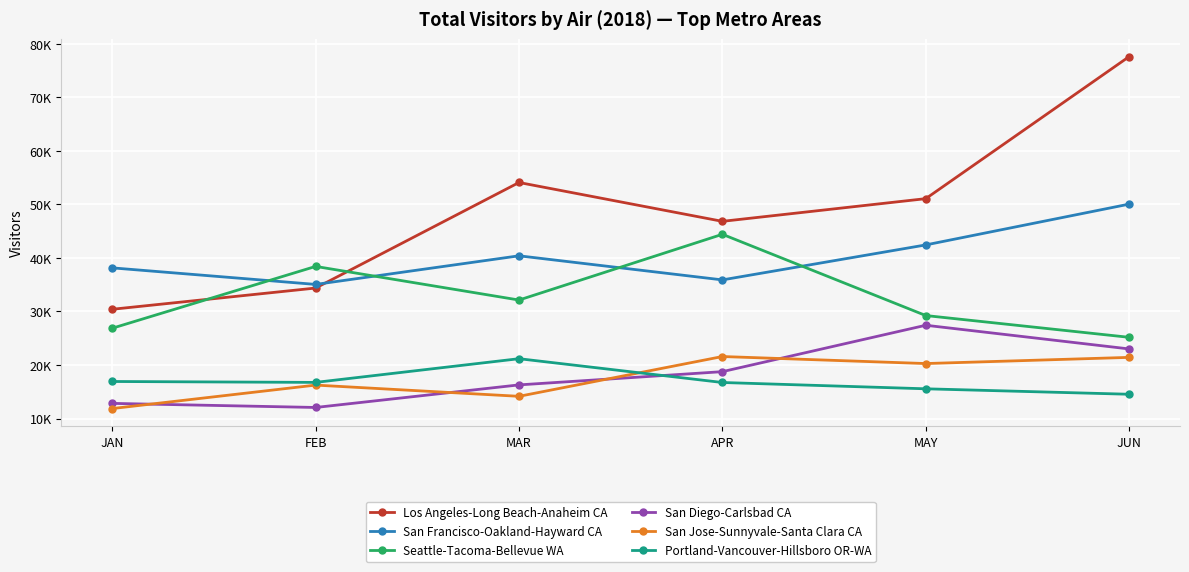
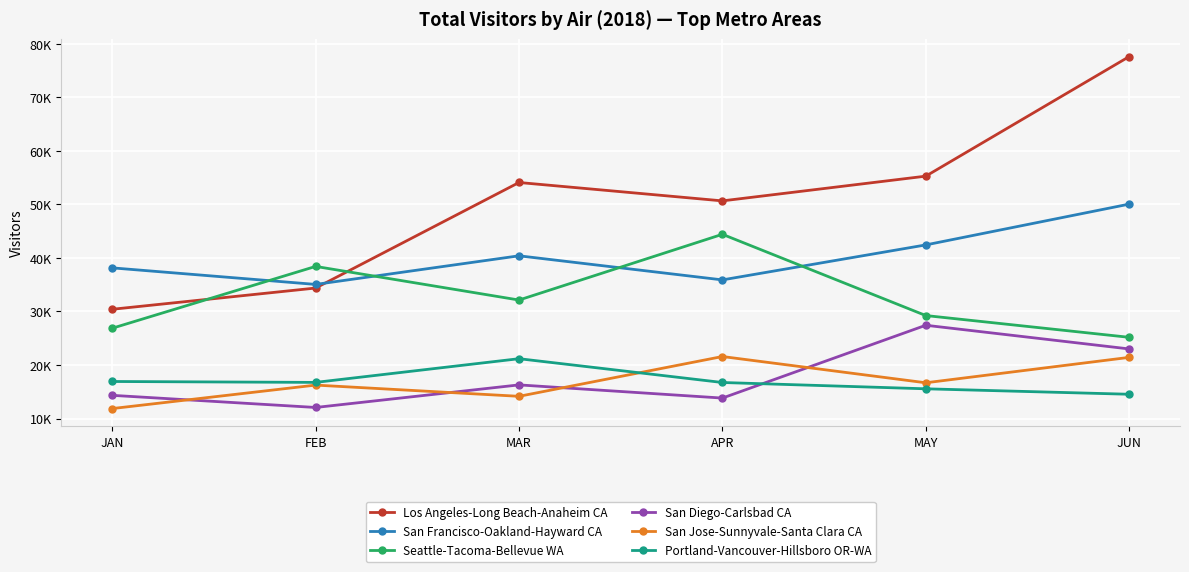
San Diego-Carlsbad CA, JAN: 13000 -> 14000
Los Angeles-Long Beach-Anaheim CA, APR: 47000 -> 51000
San Diego-Carlsbad CA, APR: 19000 -> 14000
Los Angeles-Long Beach-Anaheim CA, MAY: 51000 -> 55000
San Jose-Sunnyvale-Santa Clara CA, MAY: 20000 -> 17000
